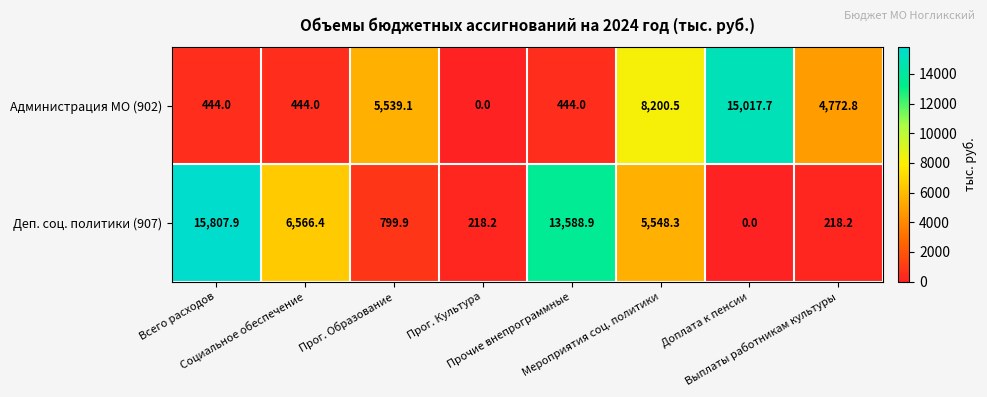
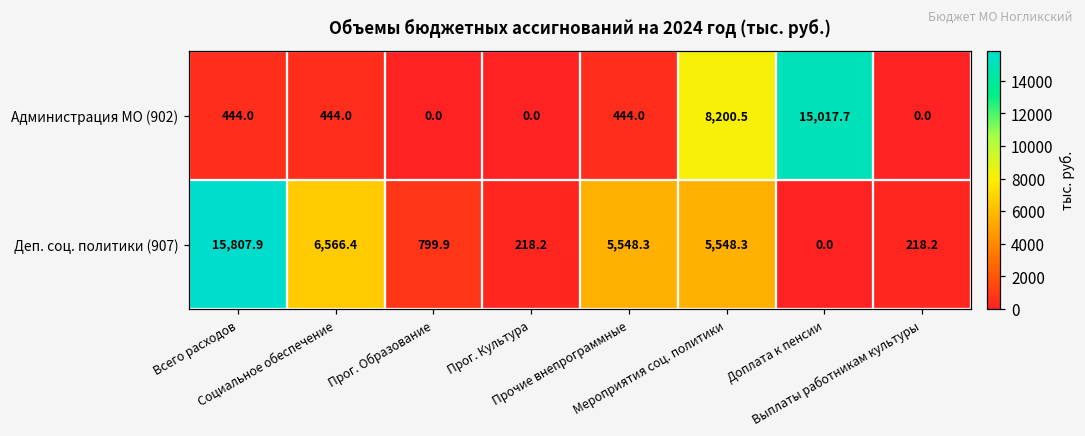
Администрация МО (902), Прог. Образование: 5,539.1 -> 0.0
Администрация МО (902), Выплаты работникам культуры: 4,772.8 -> 0.0
Деп. соц. политики (907), Прочие внепрограммные: 13,588.9 -> 5,548.3
